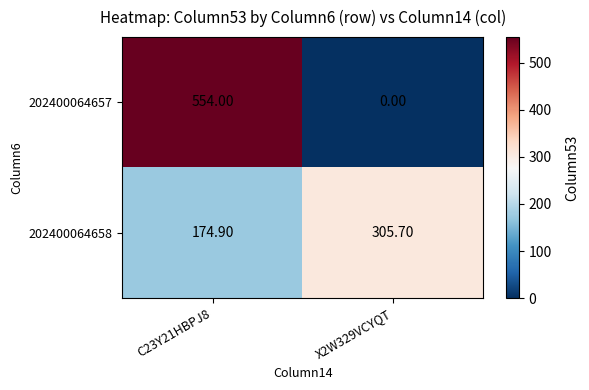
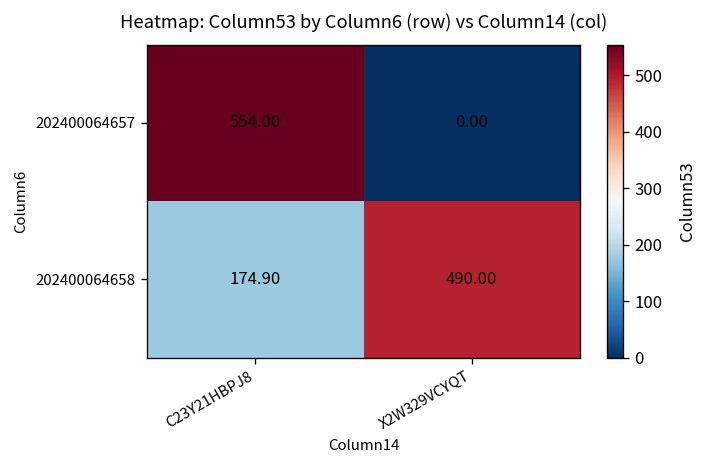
202400064658, X2W329VCYQT: 305.70 -> 490.00
